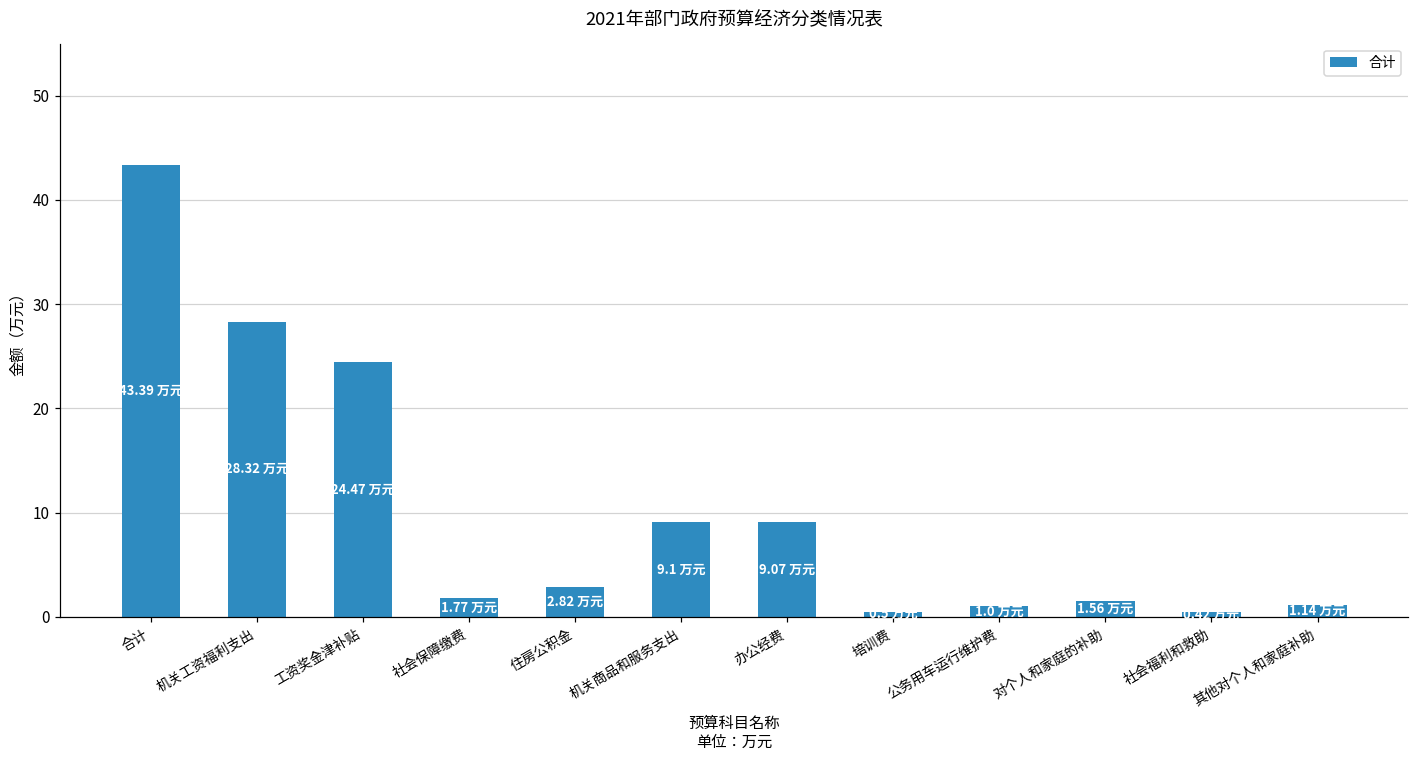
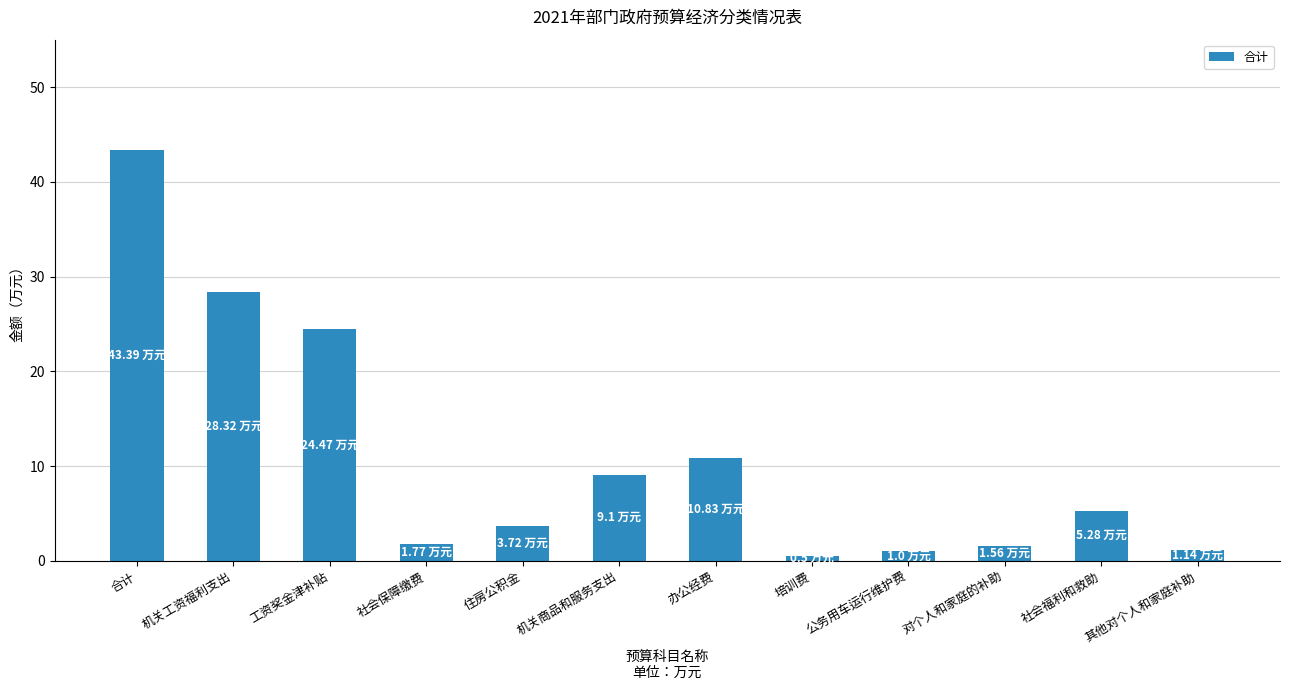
住房公积金: 2.82 -> 3.72
办公经费: 9.07 -> 10.83
社会福利和救助: 0 -> 5
